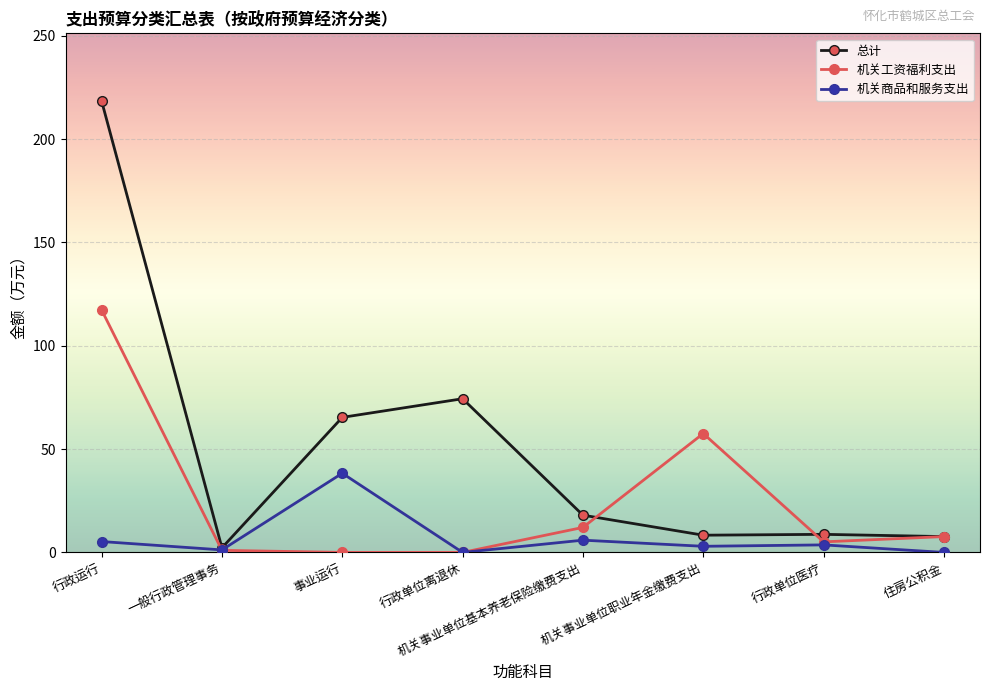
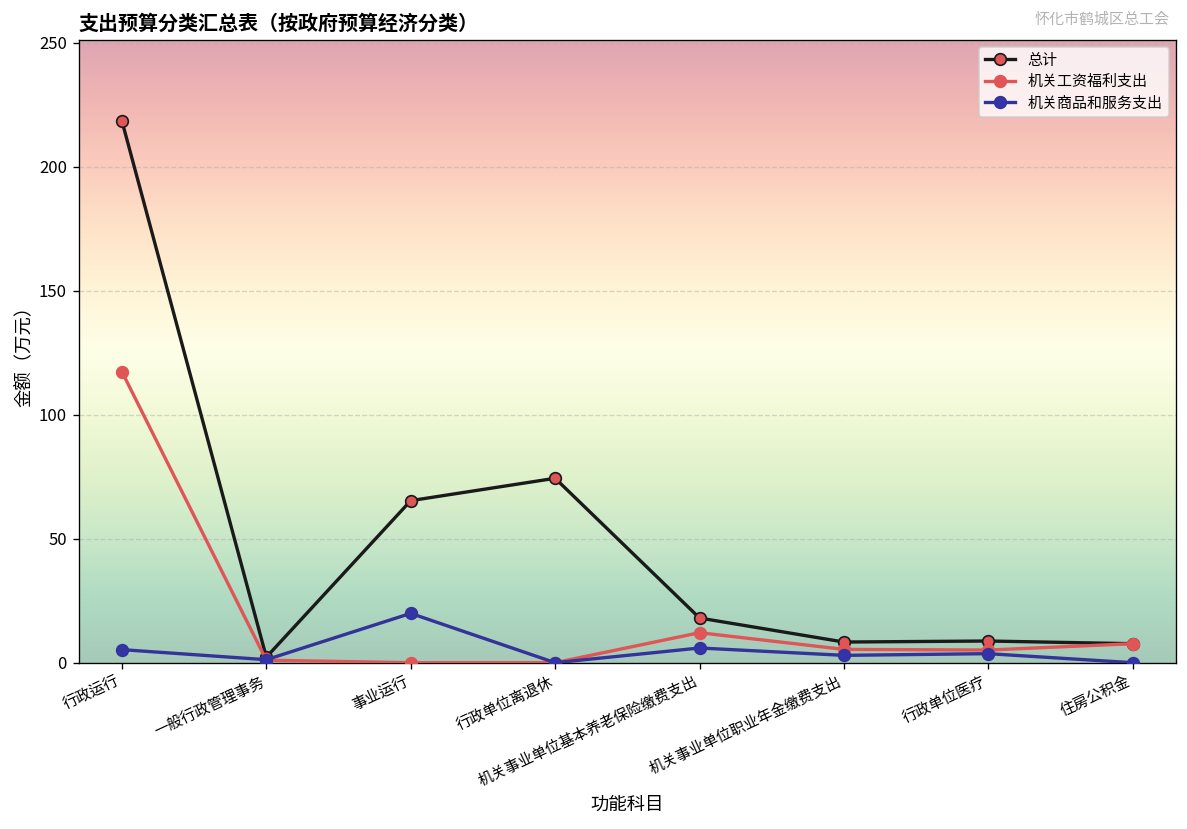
机关商品和服务支出, 事业运行: 38 -> 20
机关工资福利支出, 机关事业单位职业年金缴费支出: 58 -> 5
